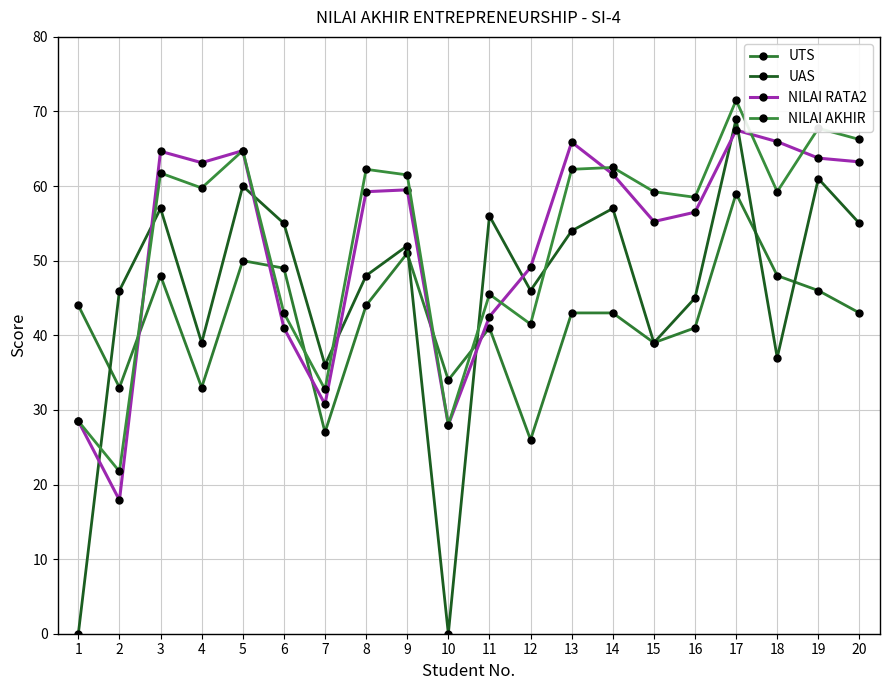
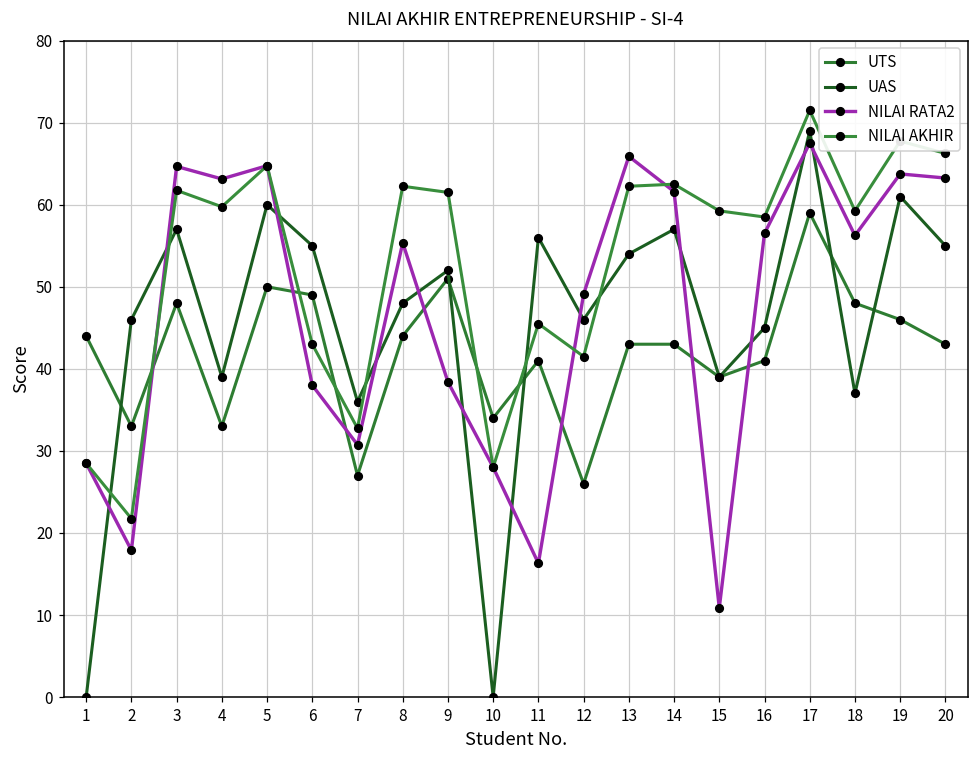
NILAI RATA2, 6: 41 -> 38
NILAI RATA2, 8: 59 -> 55
NILAI RATA2, 9: 60 -> 38
NILAI RATA2, 11: 43 -> 16
NILAI RATA2, 15: 55 -> 11
NILAI RATA2, 18: 66 -> 56
